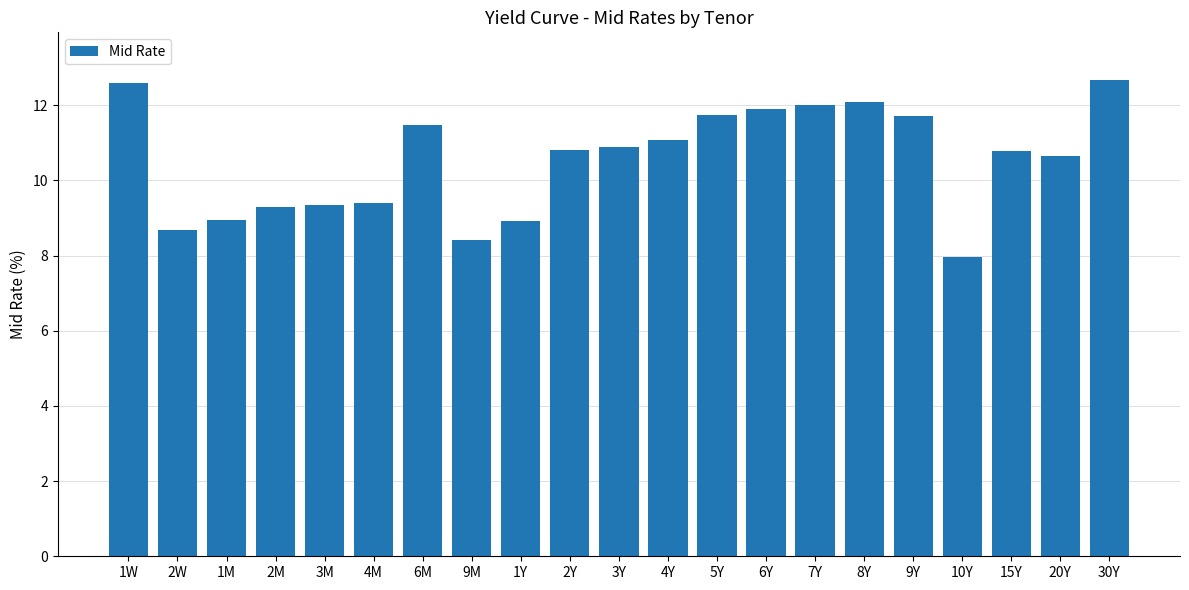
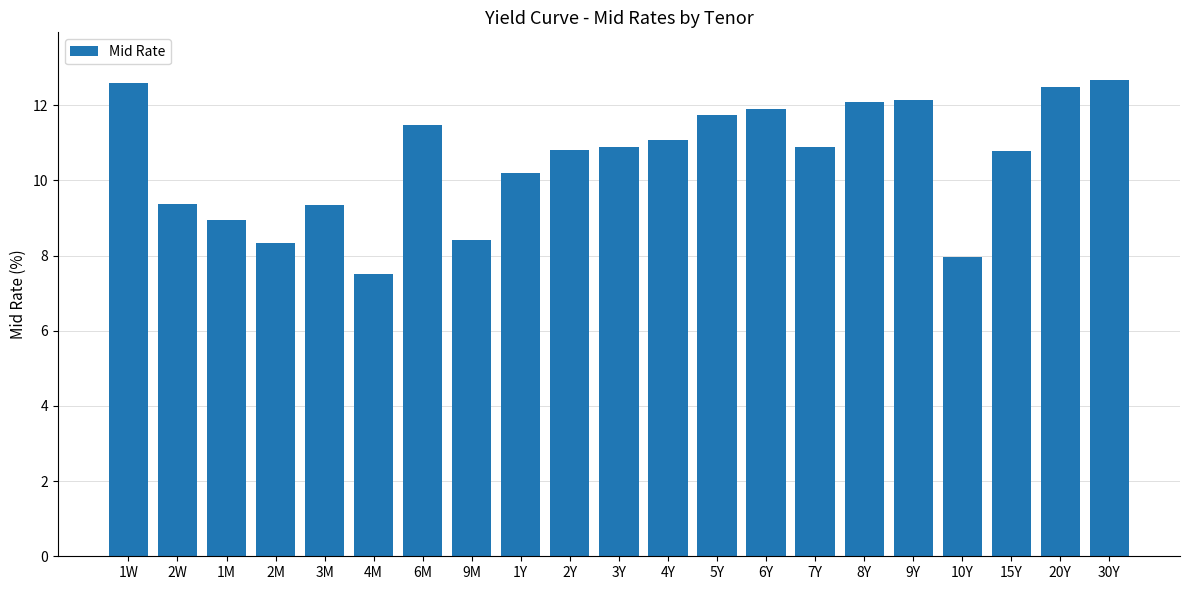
2W: 8.7 -> 9.4
2M: 9.3 -> 8.3
4M: 9.4 -> 7.5
1Y: 8.9 -> 10.2
7Y: 12.0 -> 10.9
9Y: 11.7 -> 12.2
20Y: 10.7 -> 12.5
